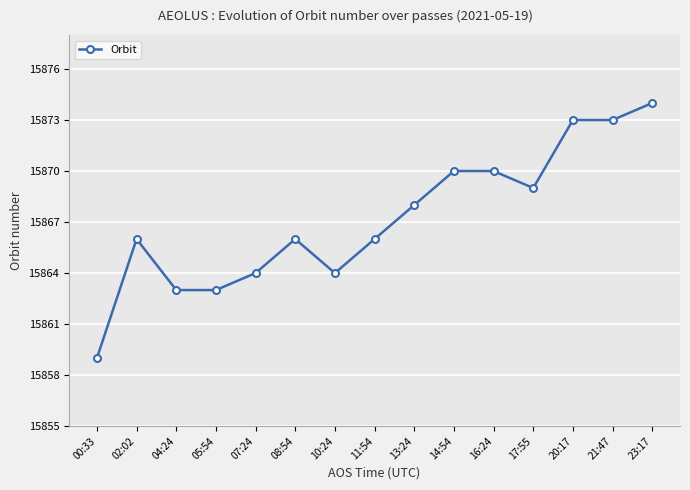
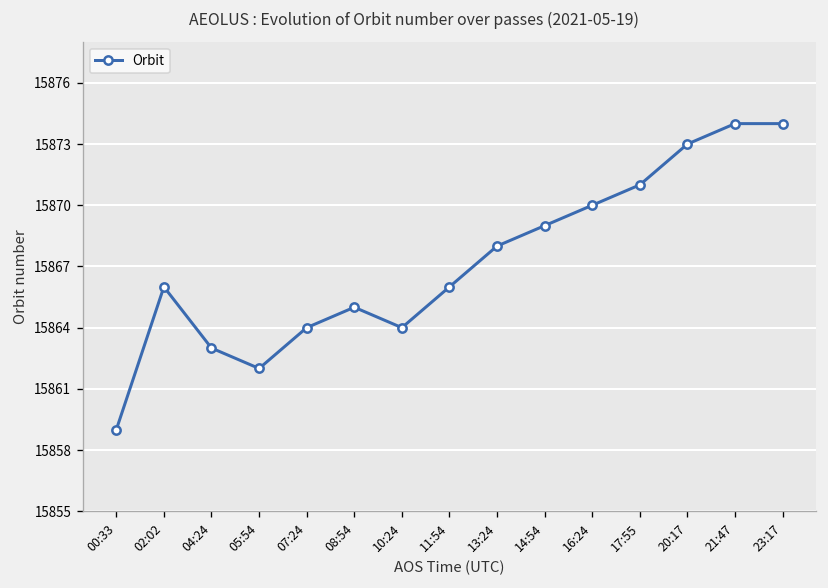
05:54: 15863 -> 15862
08:54: 15866 -> 15865
14:54: 15870 -> 15869
17:55: 15869 -> 15871
21:47: 15873 -> 15874
